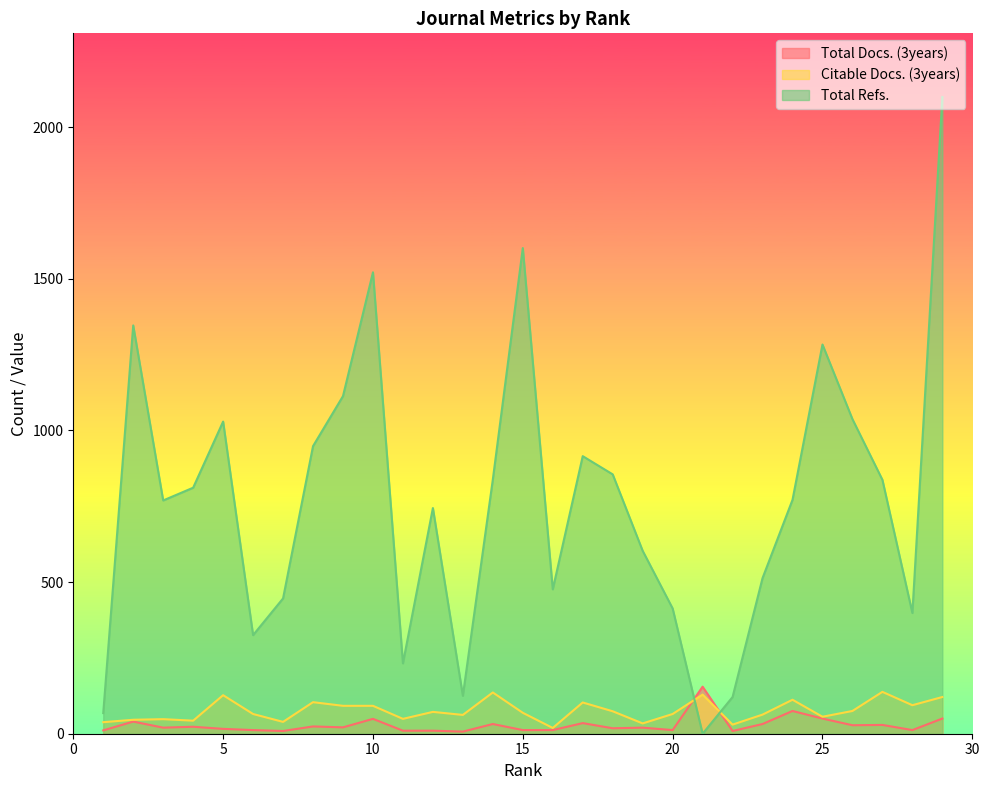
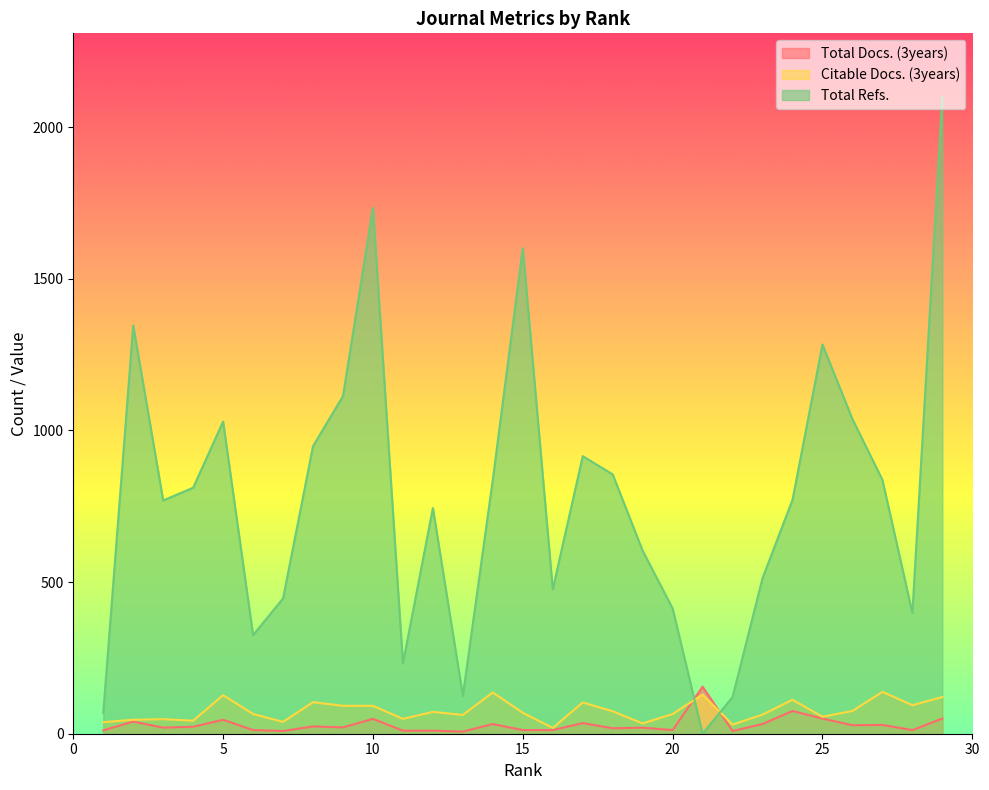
Total Docs. (3years), 5: 20 -> 50
Total Refs., 10: 1520 -> 1730
